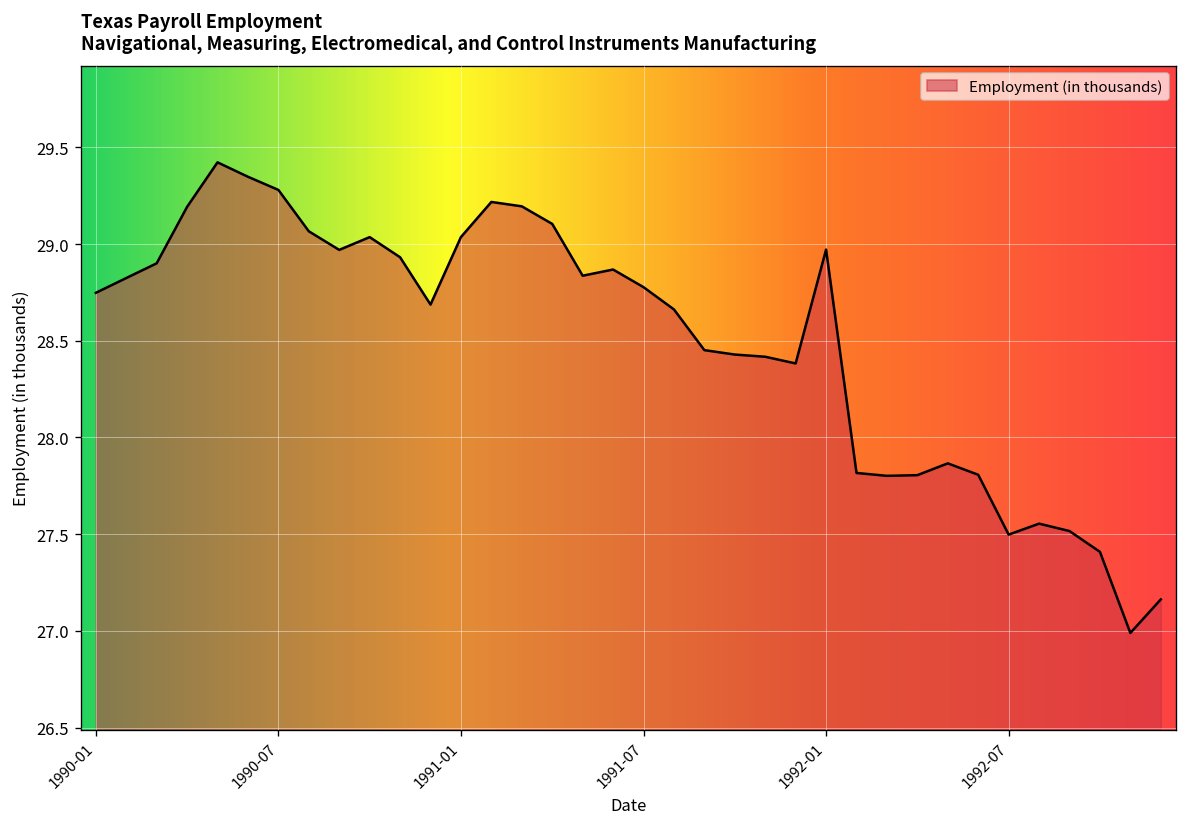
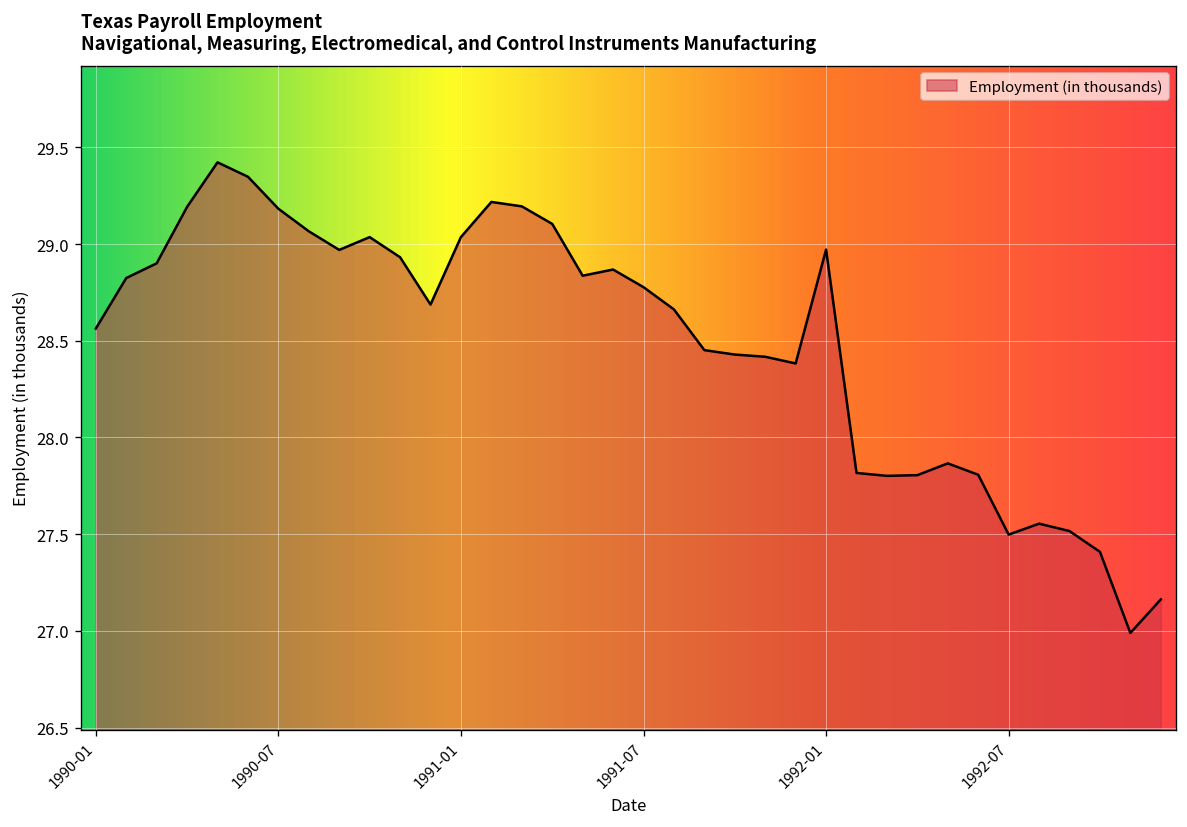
1990-01: 28.75 -> 28.56
1990-07: 29.28 -> 29.18
